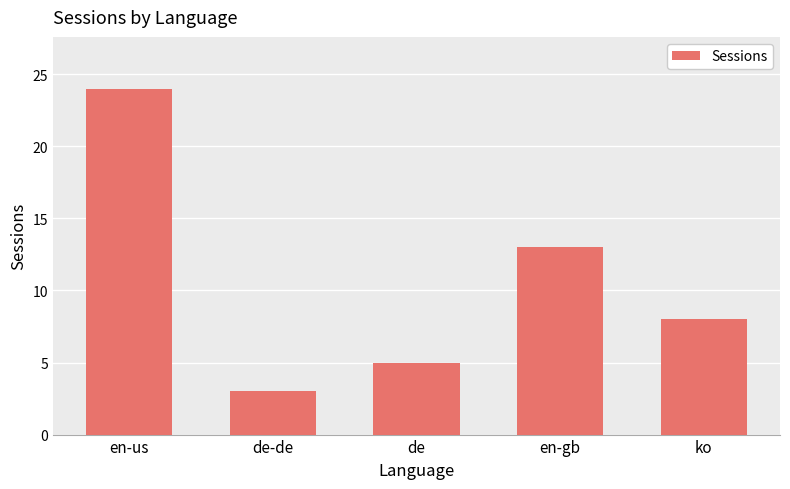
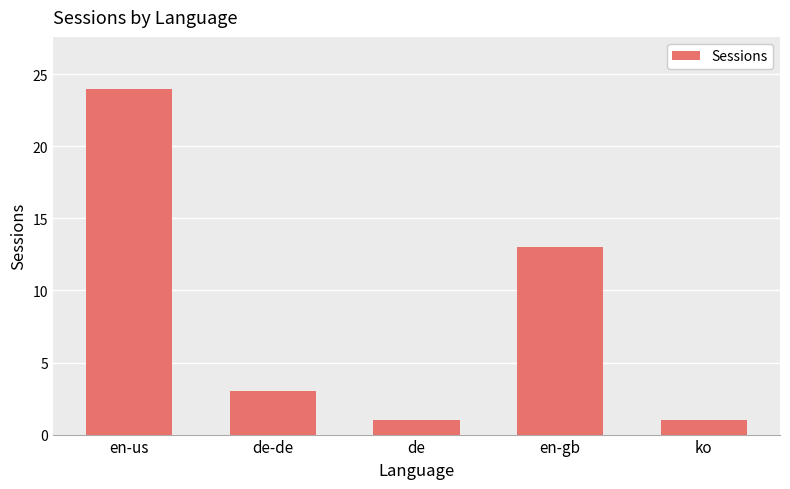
de: 5 -> 1
ko: 8 -> 1
